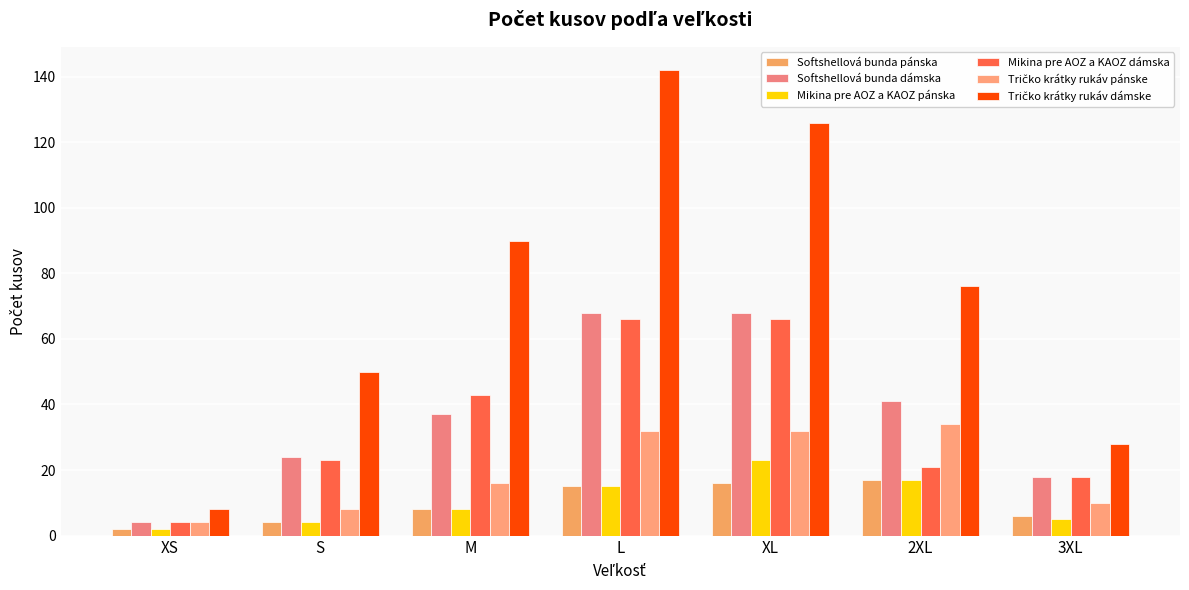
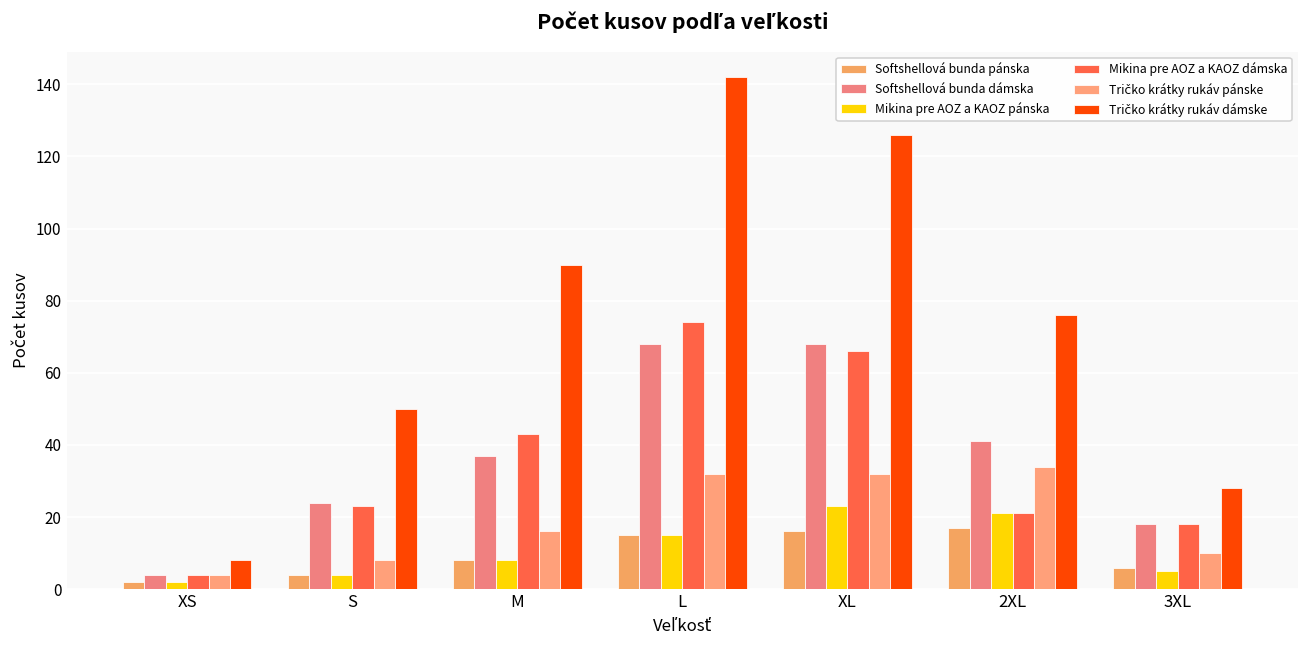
Mikina pre AOZ a KAOZ dámska, L: 66 -> 74
Mikina pre AOZ a KAOZ pánska, 2XL: 17 -> 21
